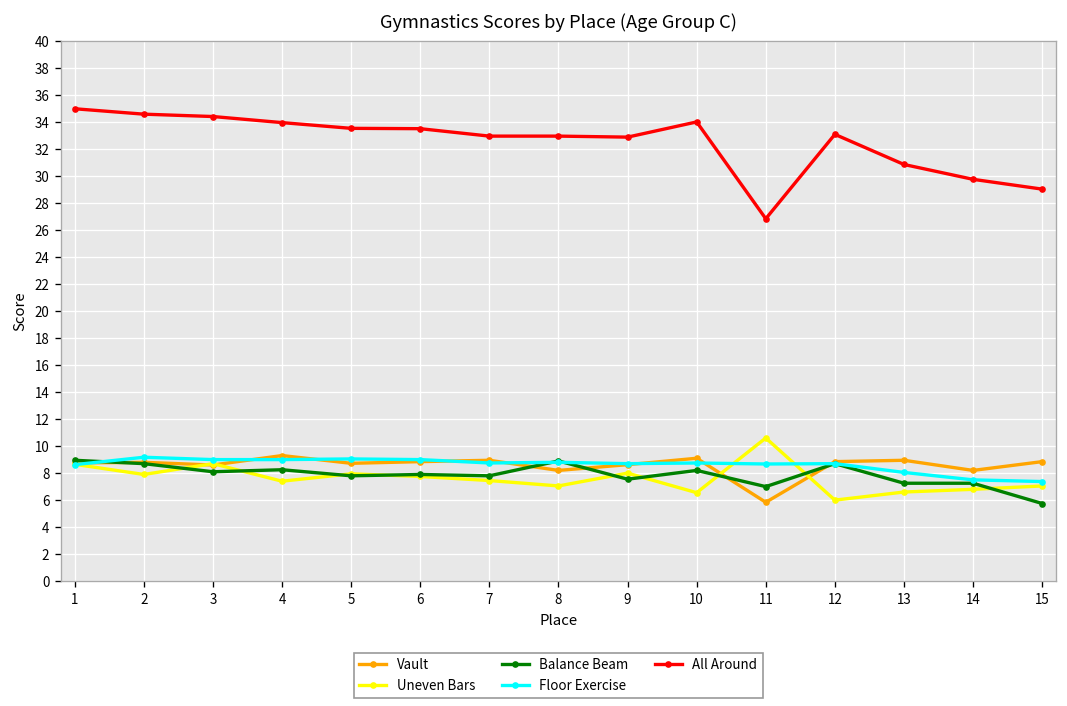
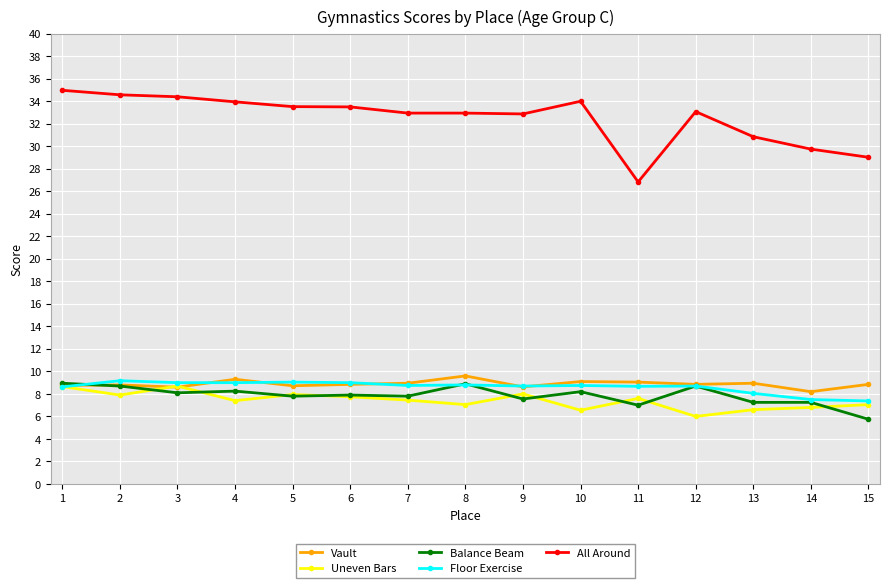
Vault, 8: 8.2 -> 9.6
Vault, 11: 5.8 -> 9.1
Uneven Bars, 11: 10.6 -> 7.6
